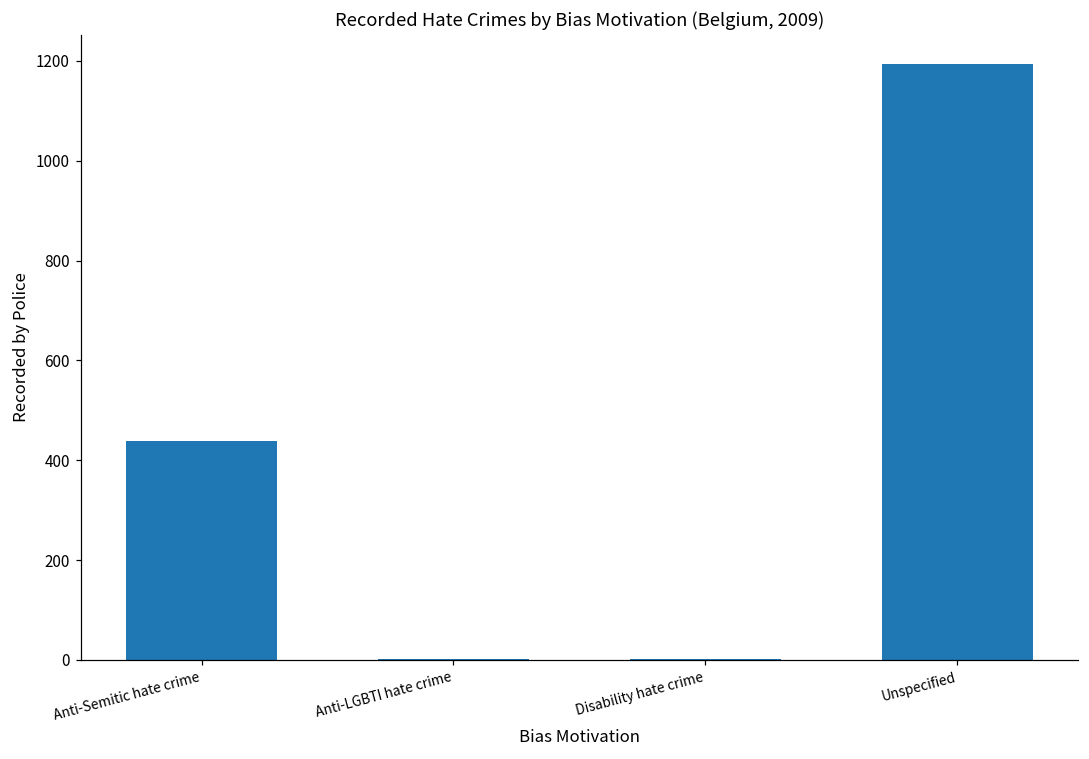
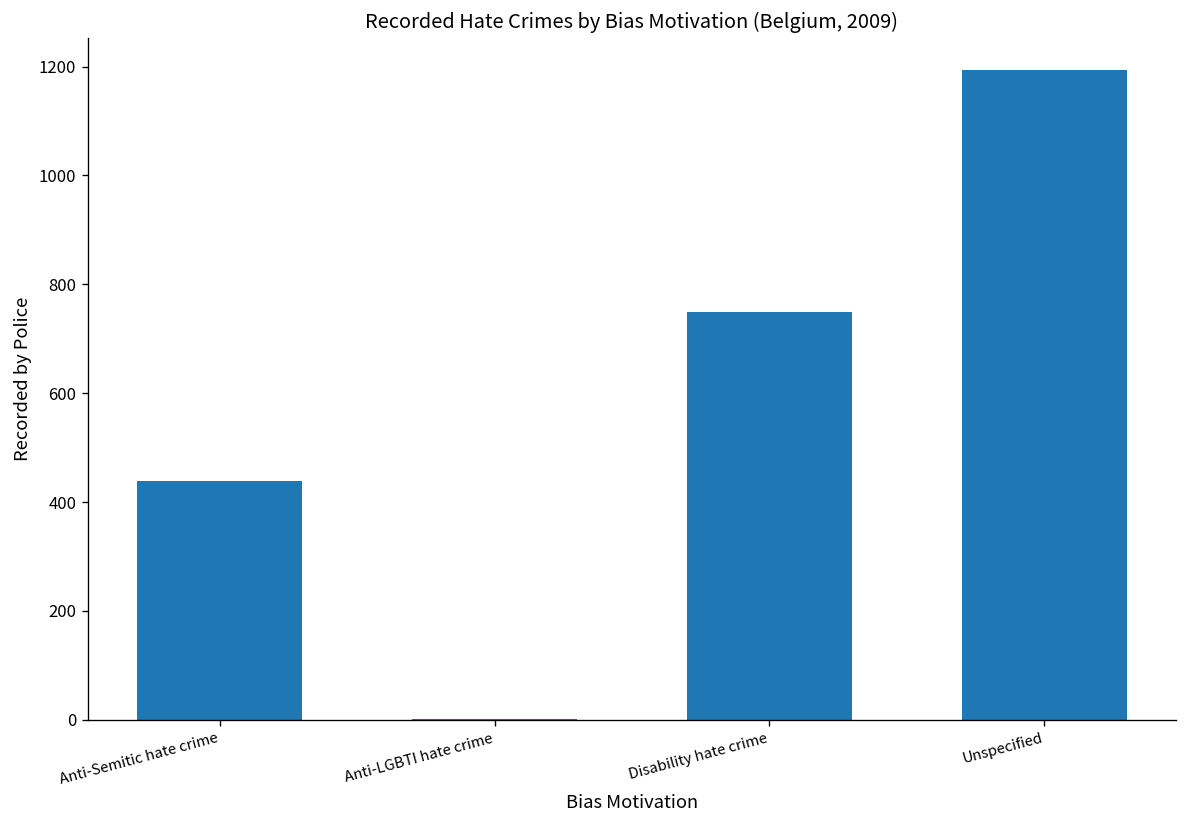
Disability hate crime: 0 -> 750
